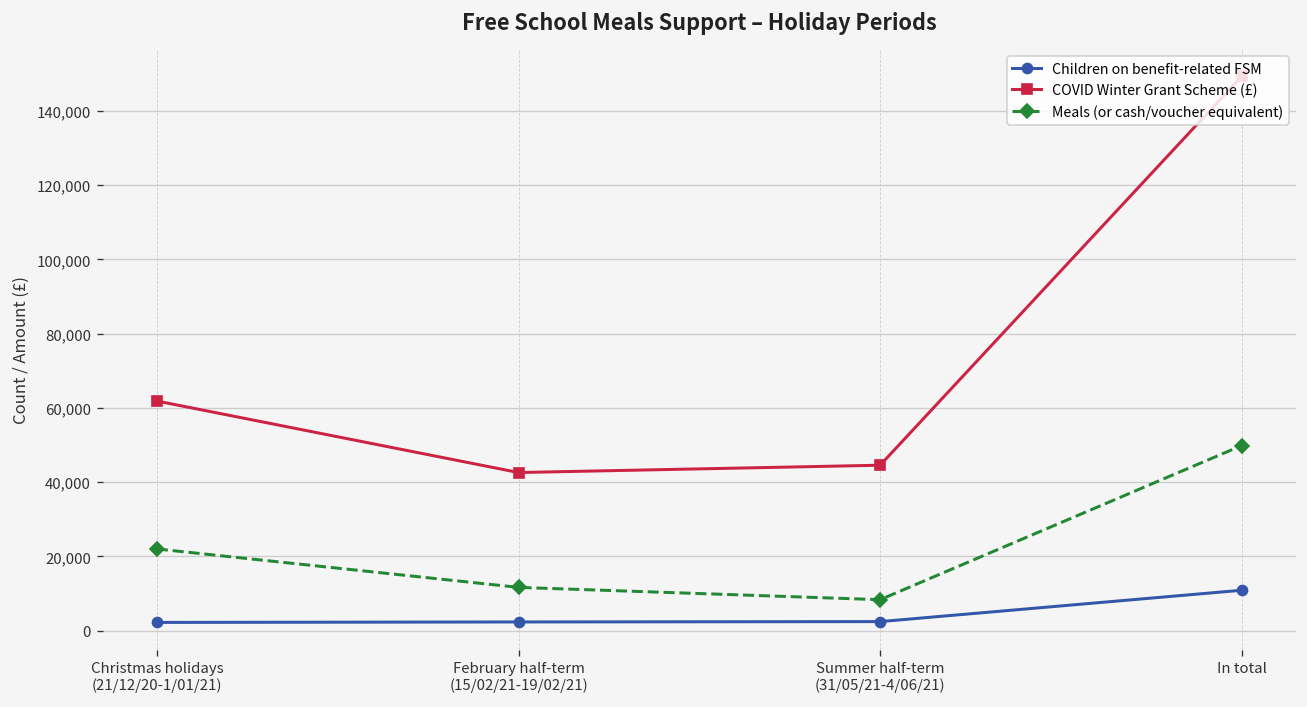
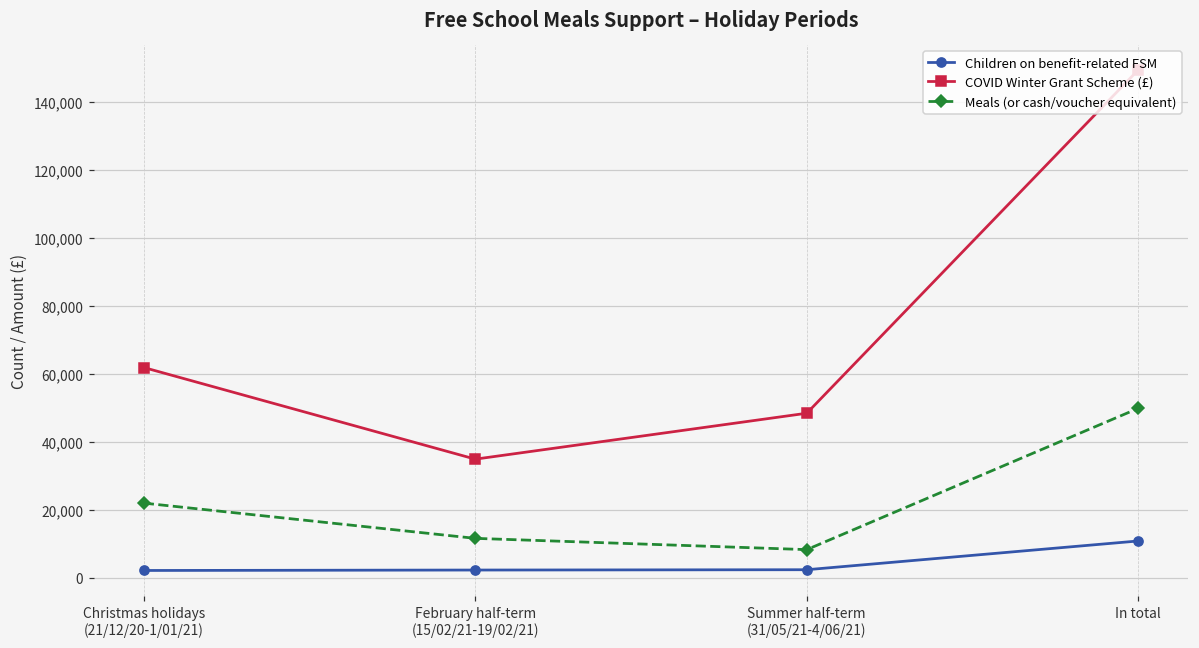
COVID Winter Grant Scheme (£), February half-term (15/02/21-19/02/21): 43,000 -> 35,000
COVID Winter Grant Scheme (£), Summer half-term (31/05/21-4/06/21): 45,000 -> 48,000
